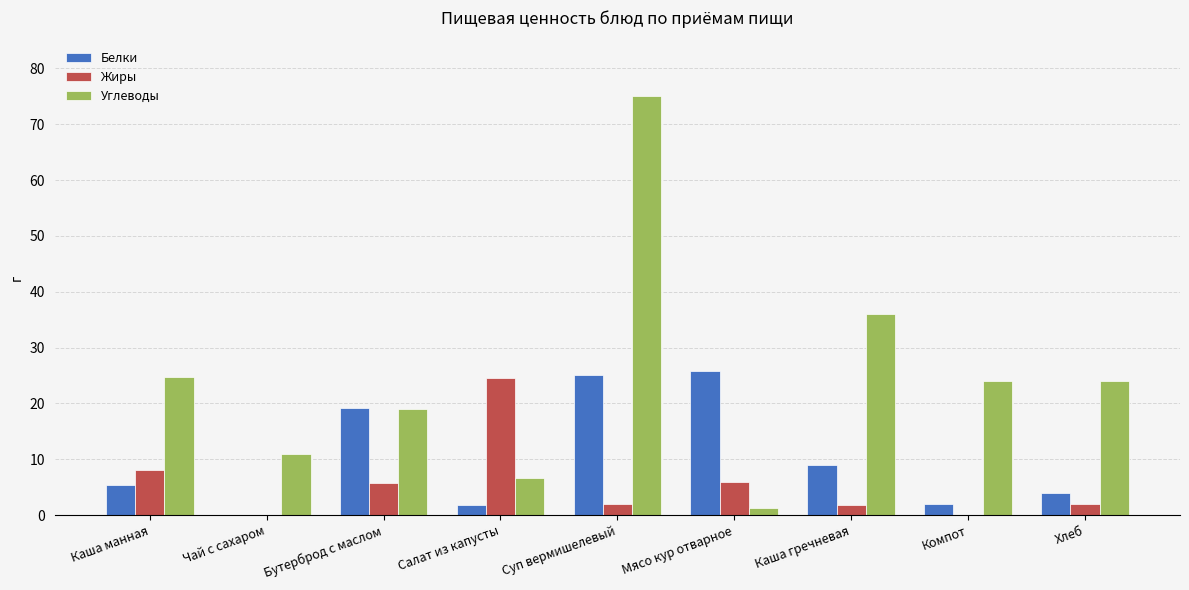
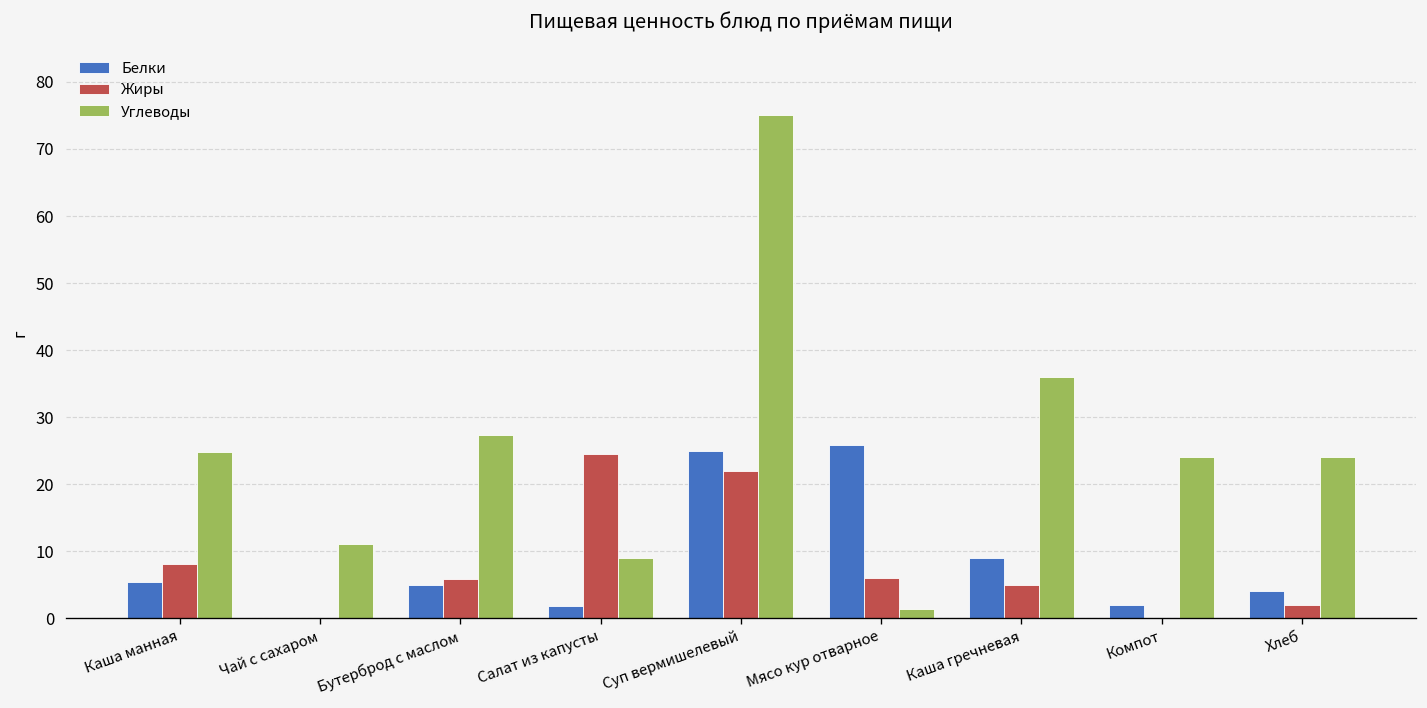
Белки, Бутерброд с маслом: 19 -> 5
Углеводы, Бутерброд с маслом: 19 -> 27
Углеводы, Салат из капусты: 7 -> 9
Жиры, Суп вермишелевый: 2 -> 22
Жиры, Каша гречневая: 2 -> 5
